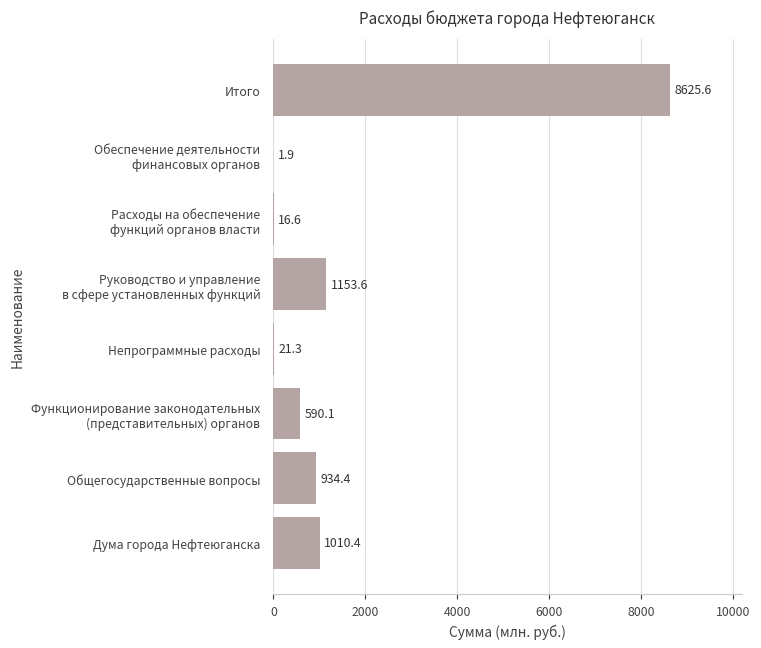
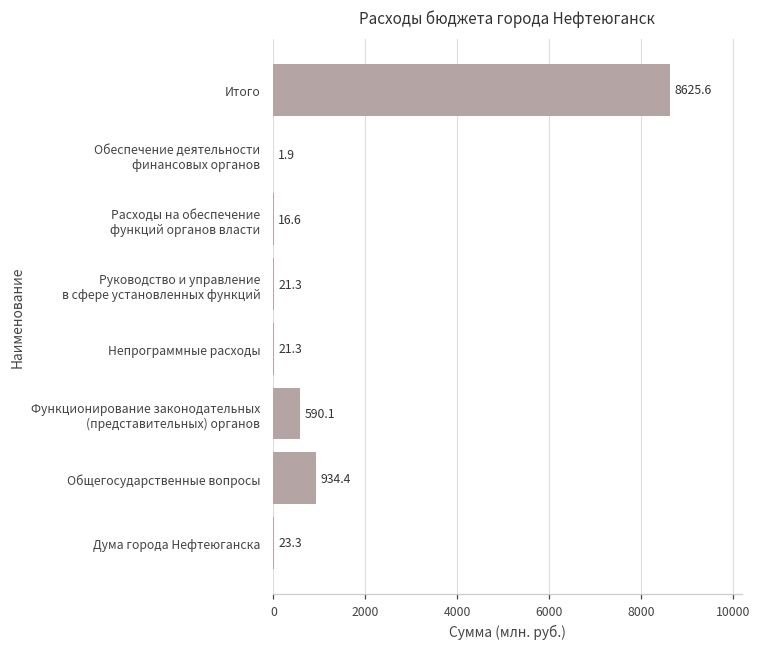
Руководство и управление в сфере установленных функций: 1153.6 -> 21.3
Дума города Нефтеюганска: 1010.4 -> 23.3
